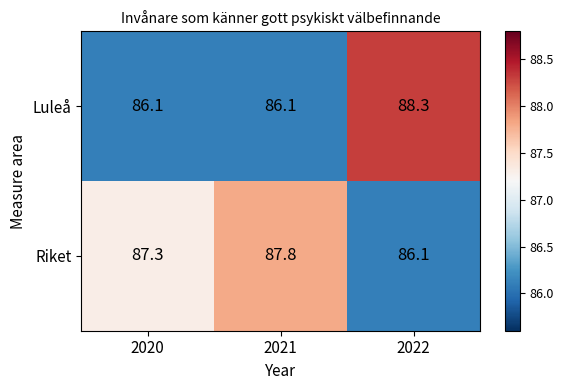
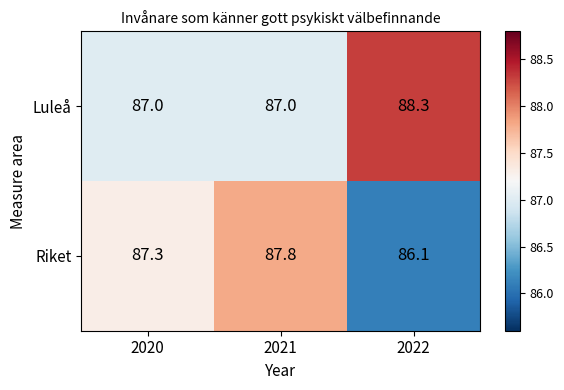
Luleå, 2020: 86.1 -> 87.0
Luleå, 2021: 86.1 -> 87.0
